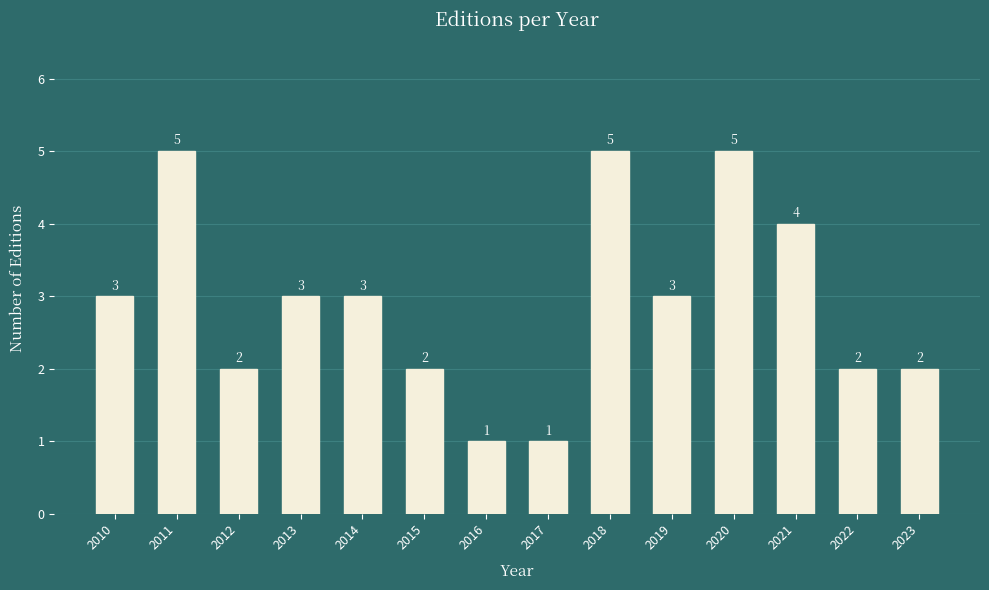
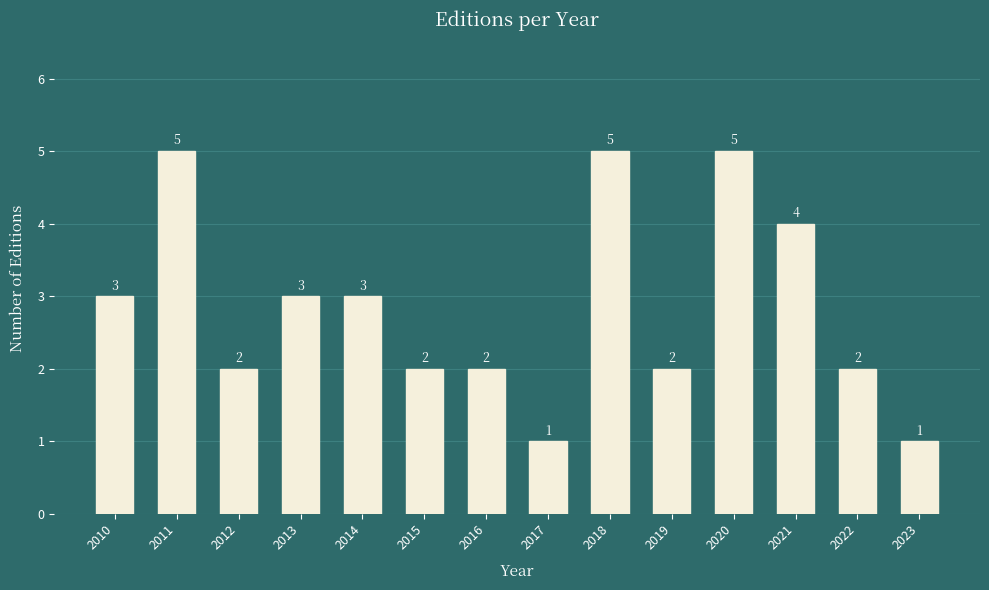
2016: 1 -> 2
2019: 3 -> 2
2023: 2 -> 1
